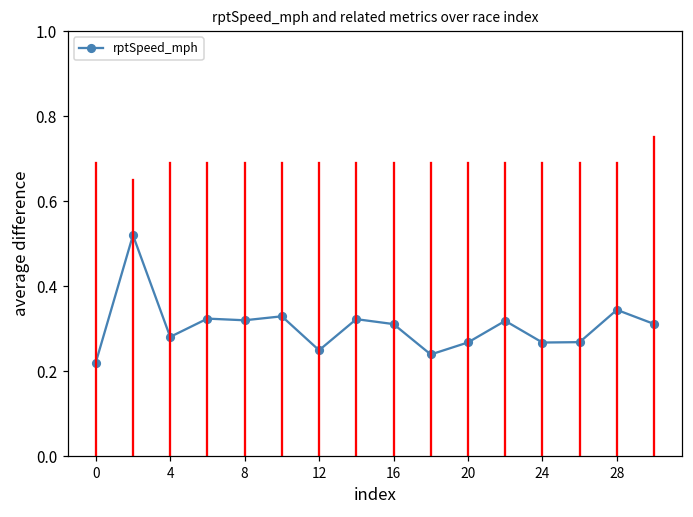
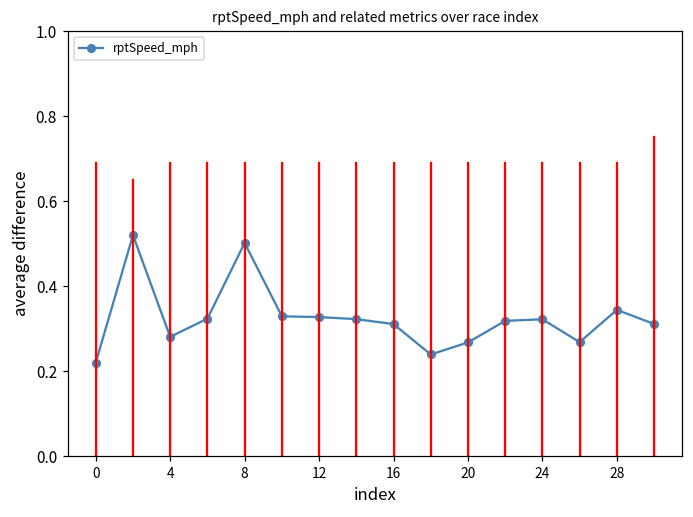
rptSpeed_mph, 8: 0.32 -> 0.50
rptSpeed_mph, 12: 0.25 -> 0.33
rptSpeed_mph, 24: 0.27 -> 0.32
